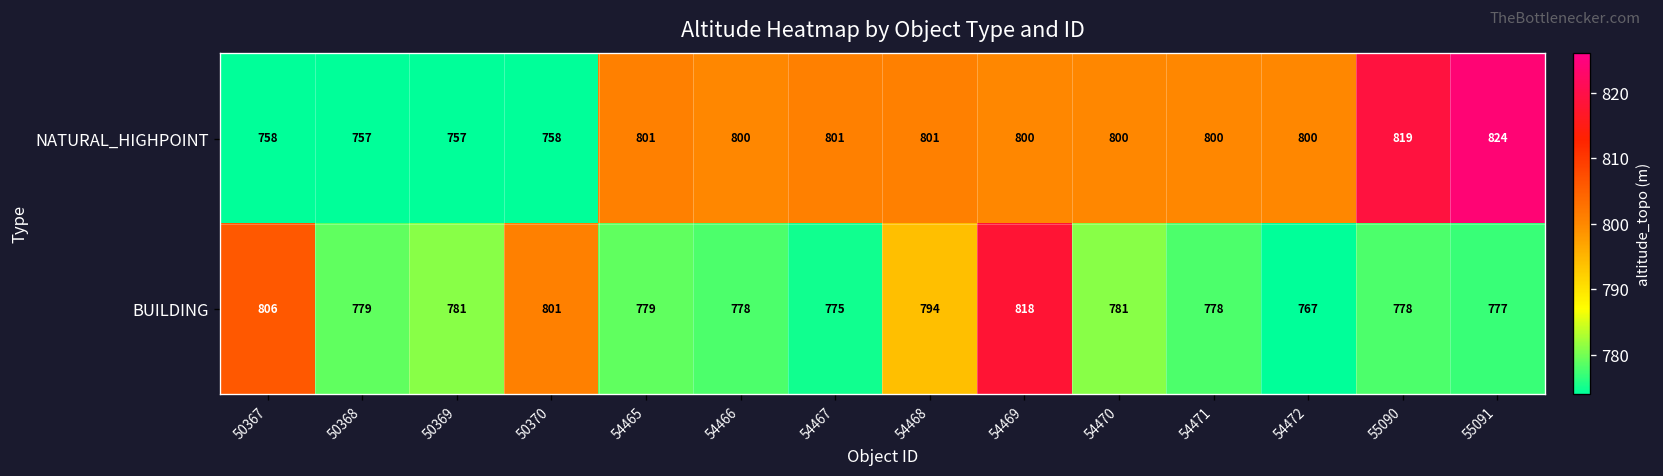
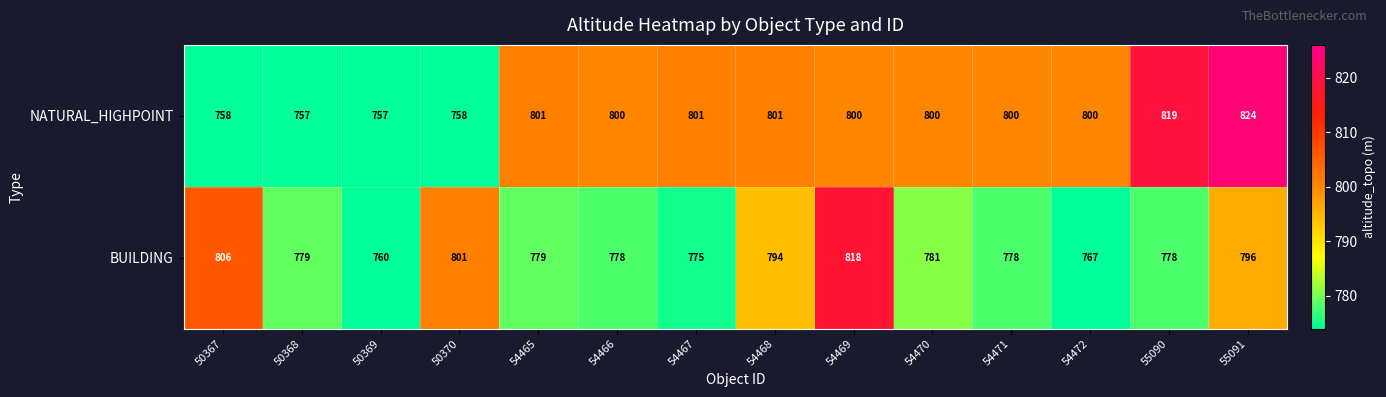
BUILDING, 50369: 781 -> 760
BUILDING, 55091: 777 -> 796
